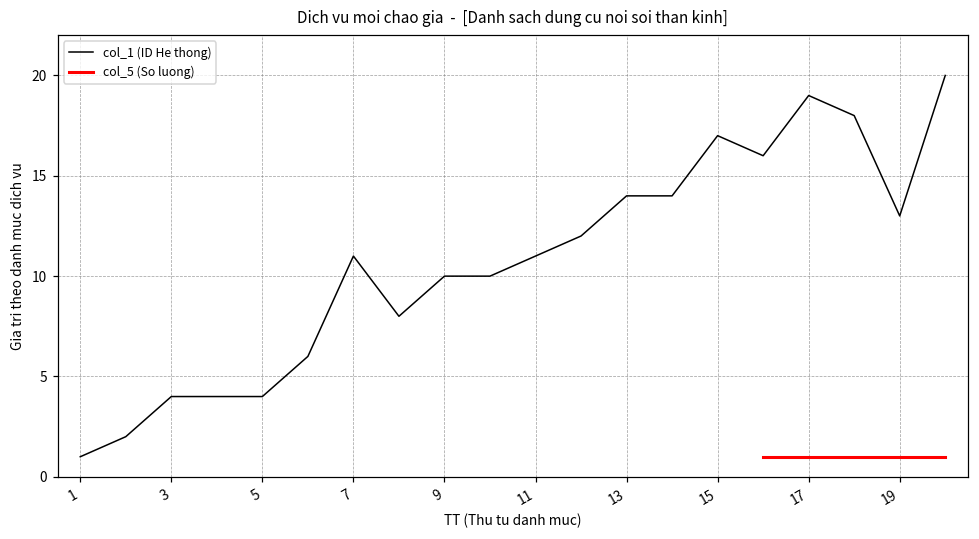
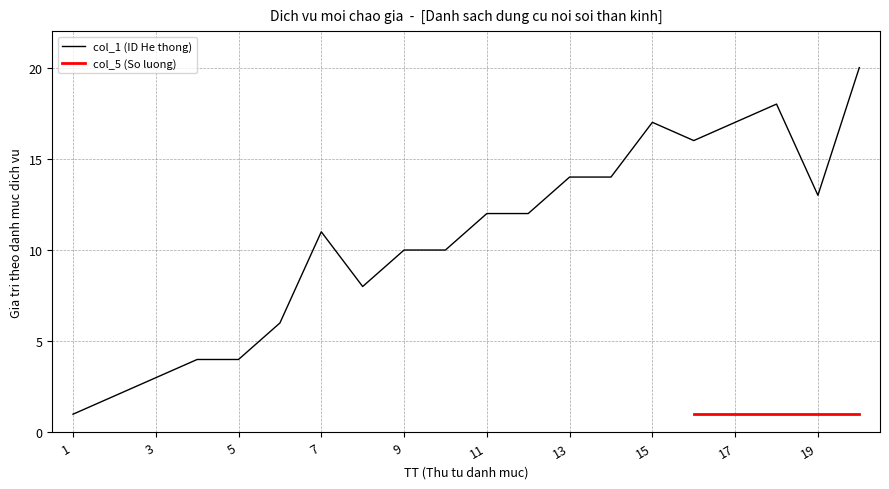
col_1 (ID He thong), 3: 4 -> 3
col_1 (ID He thong), 11: 11 -> 12
col_1 (ID He thong), 17: 19 -> 17
